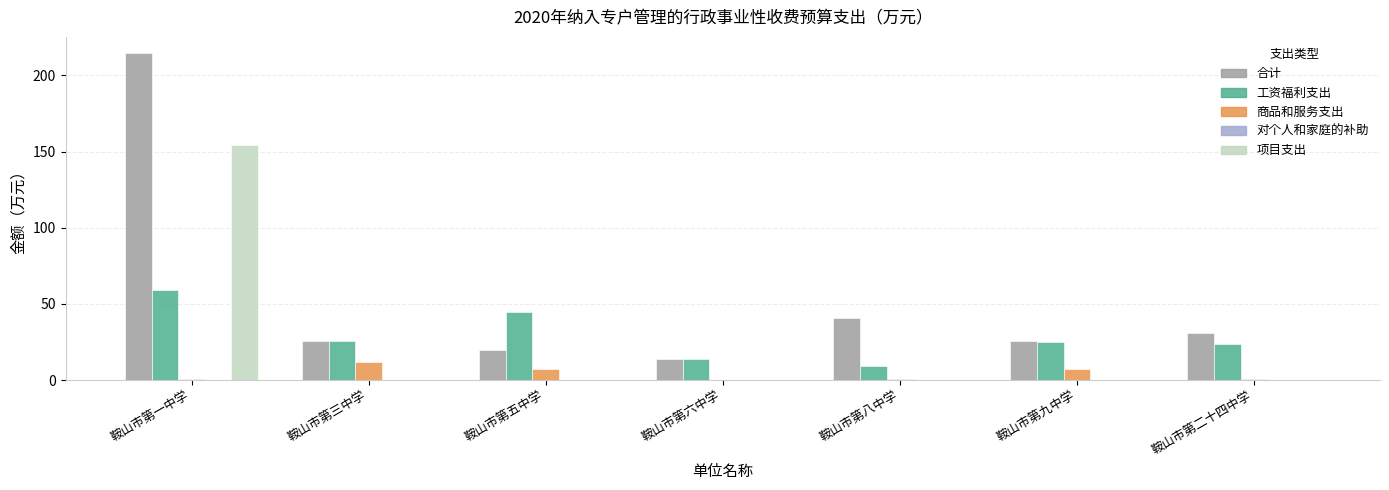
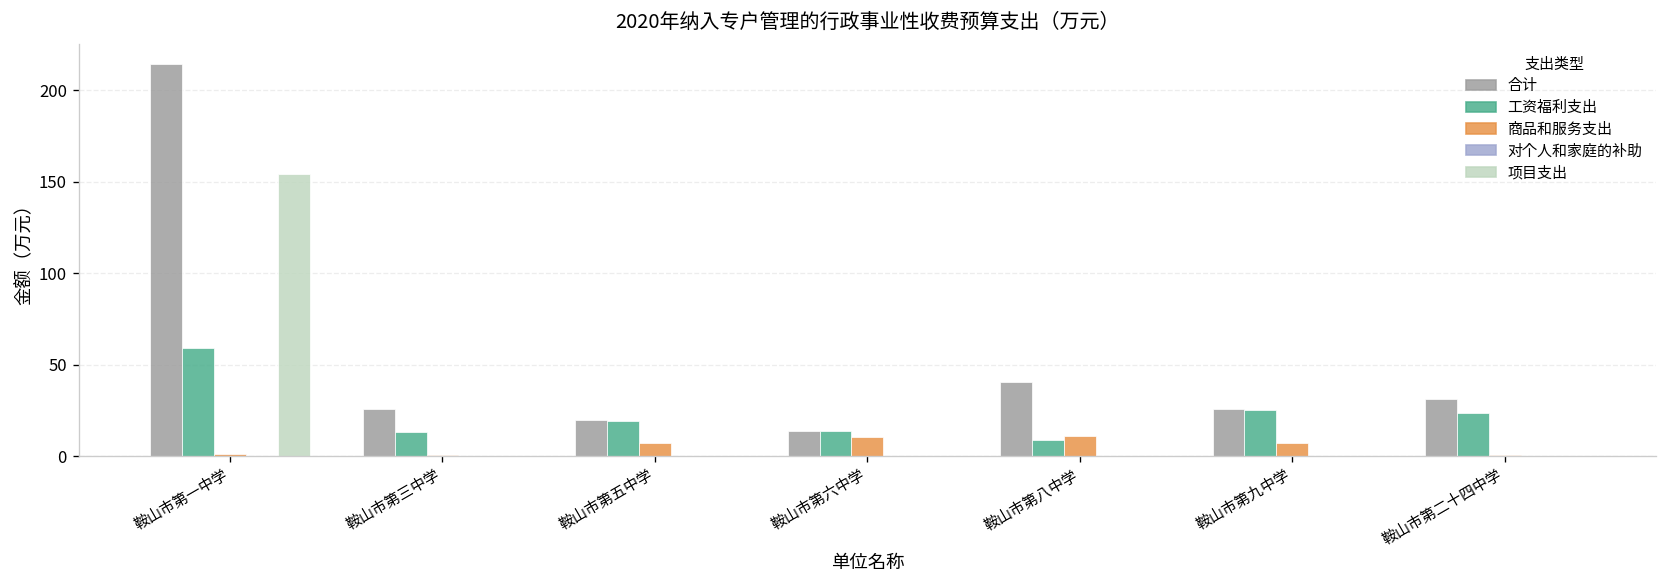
工资福利支出, 鞍山市第三中学: 25 -> 13
商品和服务支出, 鞍山市第三中学: 12 -> 0
工资福利支出, 鞍山市第五中学: 45 -> 19
商品和服务支出, 鞍山市第六中学: 0 -> 11
商品和服务支出, 鞍山市第八中学: 1 -> 11
